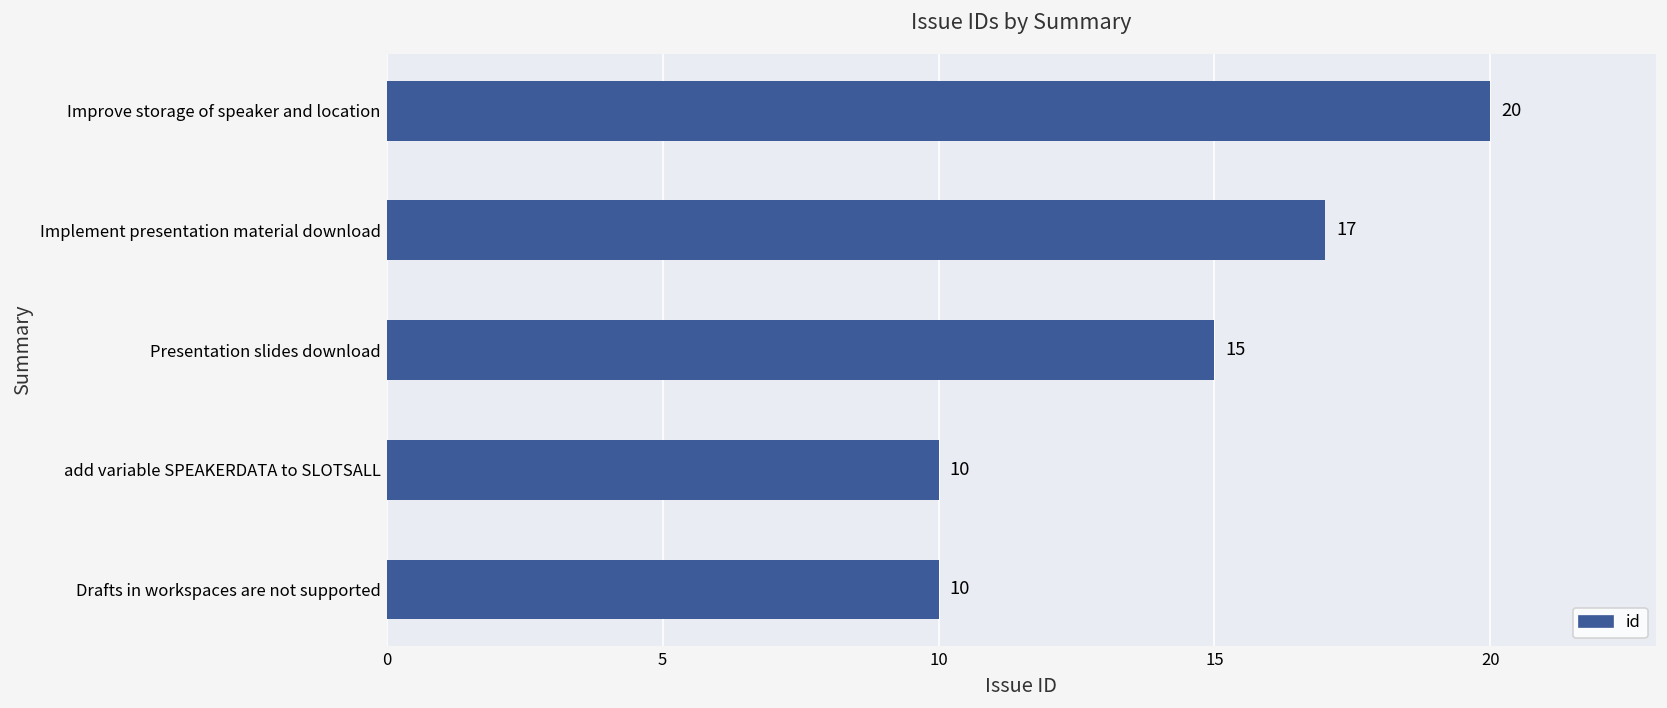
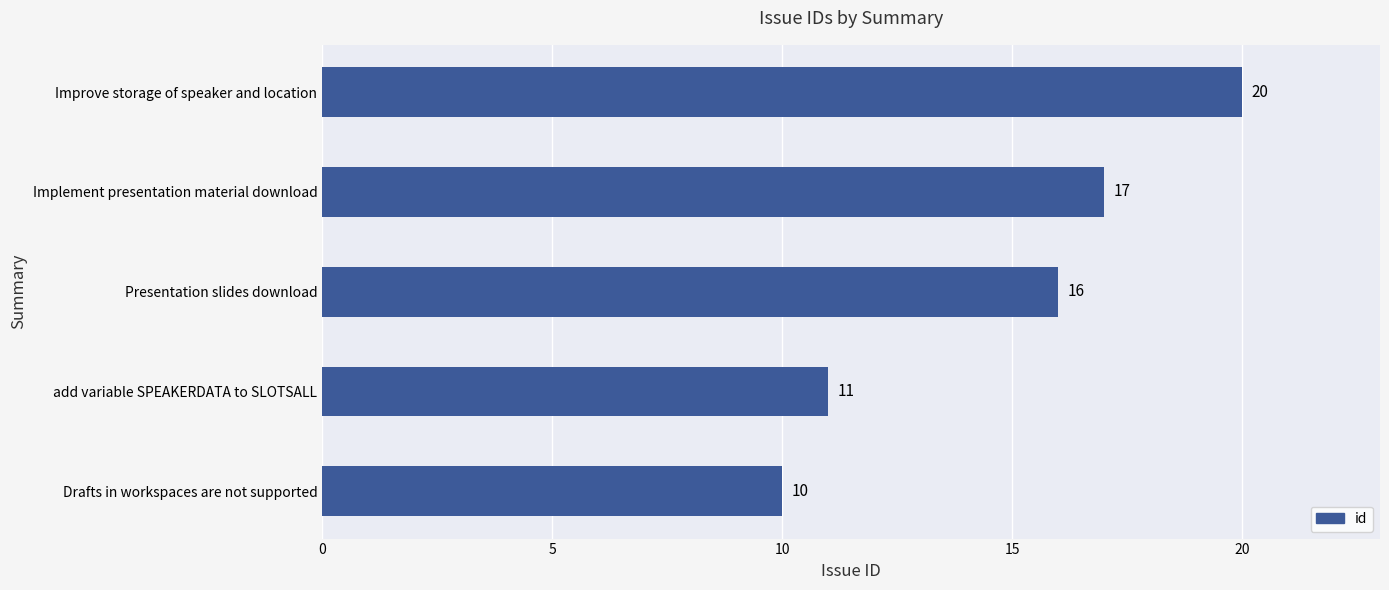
Presentation slides download: 15 -> 16
add variable SPEAKERDATA to SLOTSALL: 10 -> 11
